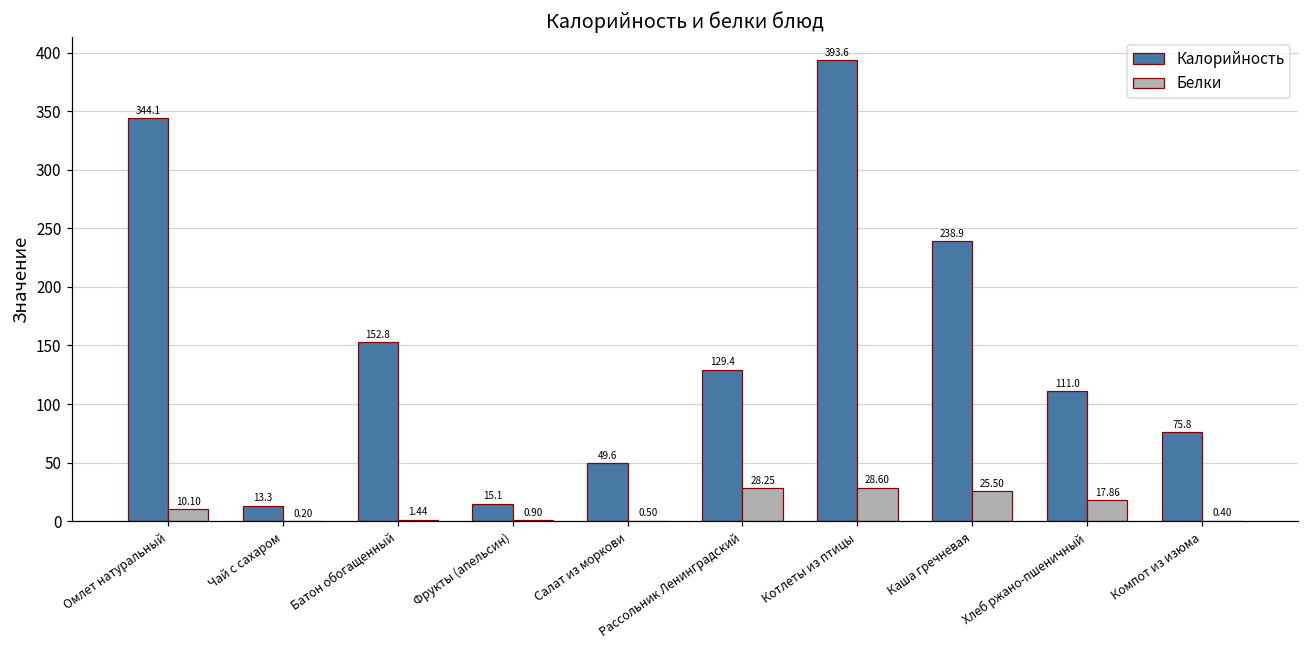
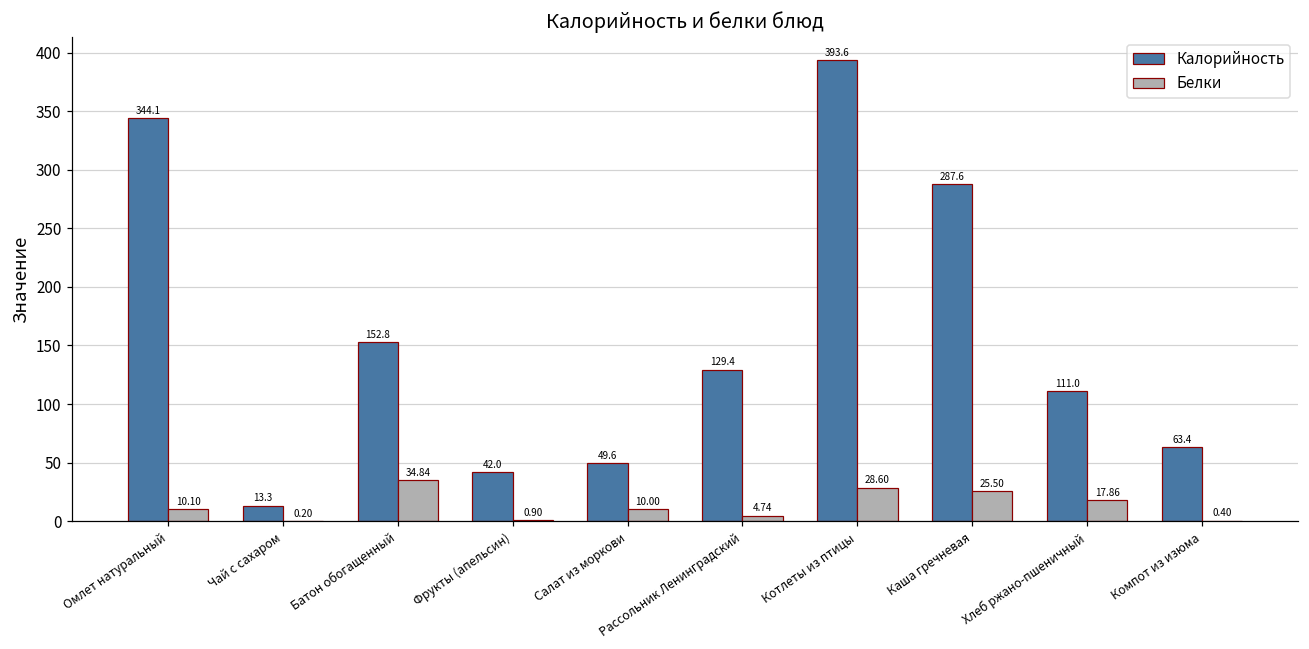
Белки, Батон обогащенный: 1.44 -> 34.84
Калорийность, Фрукты (апельсин): 15.1 -> 42.0
Белки, Салат из моркови: 0.50 -> 10.00
Белки, Рассольник Ленинградский: 28.25 -> 4.74
Калорийность, Каша гречневая: 238.9 -> 287.6
Калорийность, Компот из изюма: 75.8 -> 63.4
